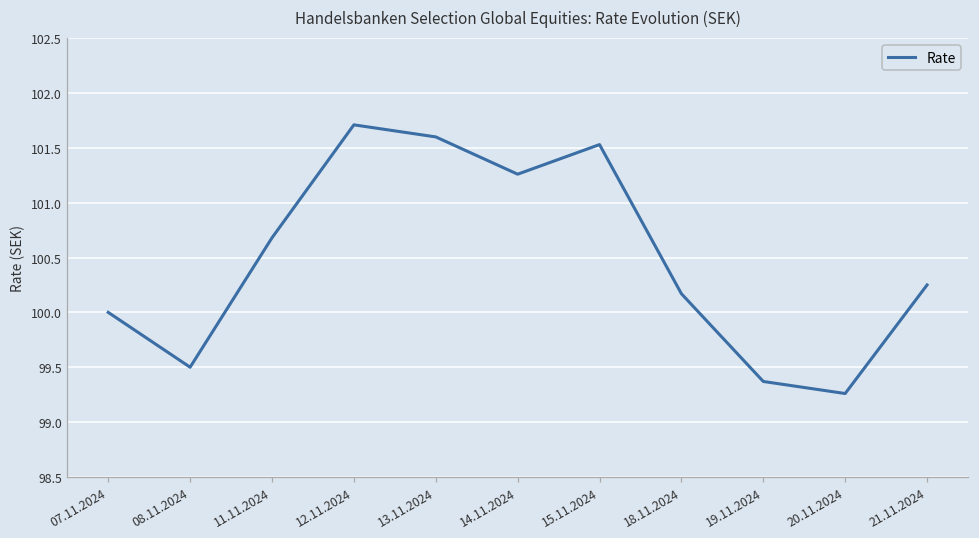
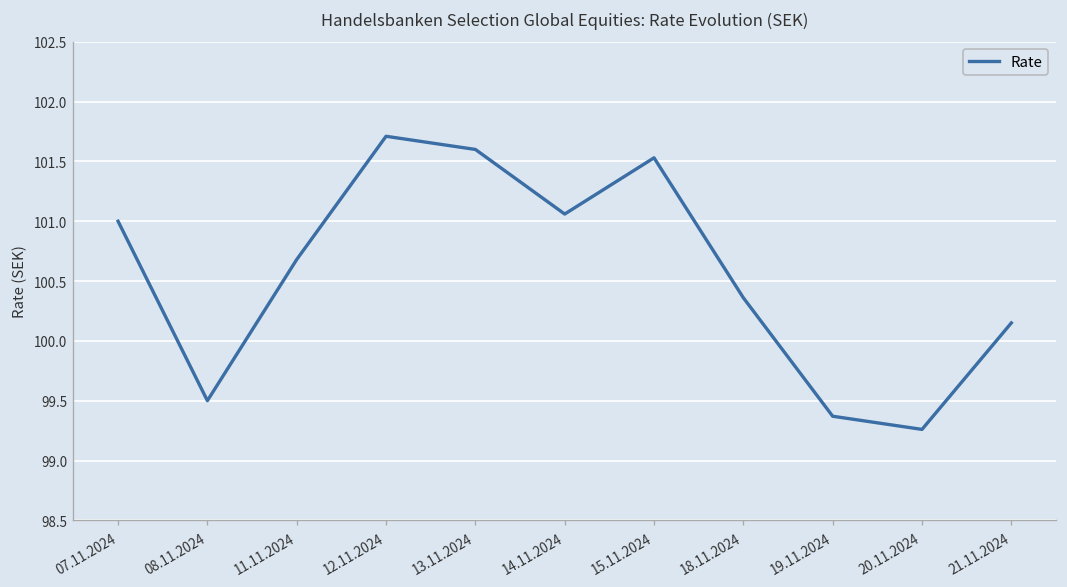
07.11.2024: 100 -> 101
14.11.2024: 101.3 -> 101.1
18.11.2024: 100.2 -> 100.4
21.11.2024: 100.3 -> 100.2
